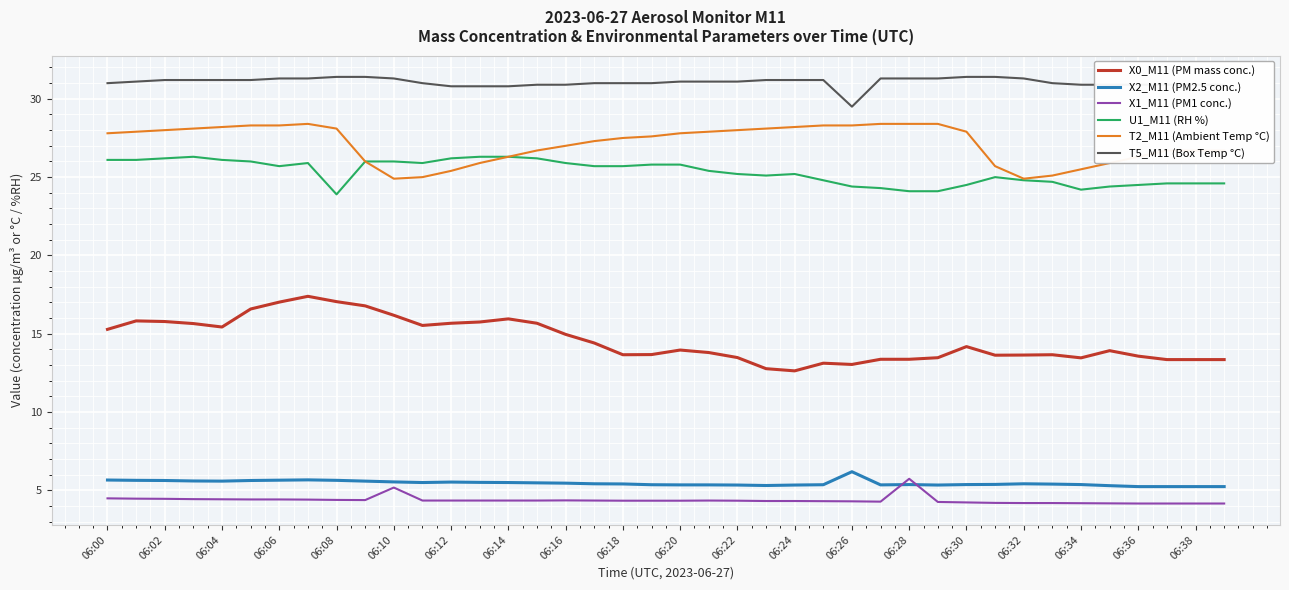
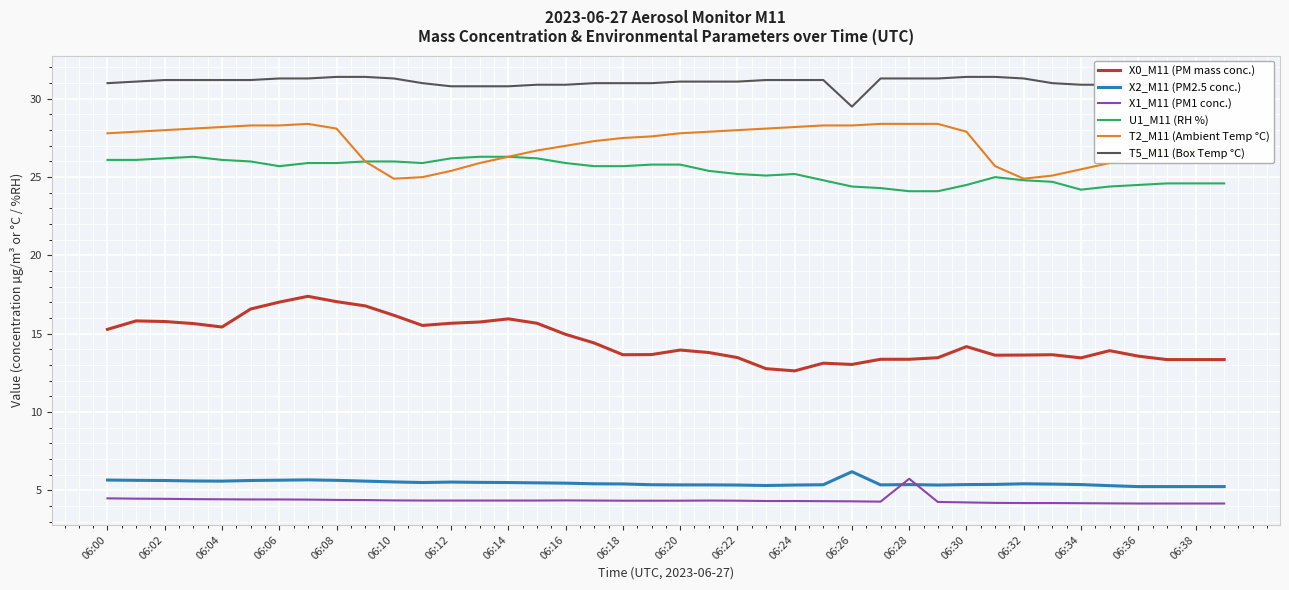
U1_M11 (RH %), 06:08: 23.9 -> 25.9
X1_M11 (PM1 conc.), 06:10: 5.2 -> 4.4
